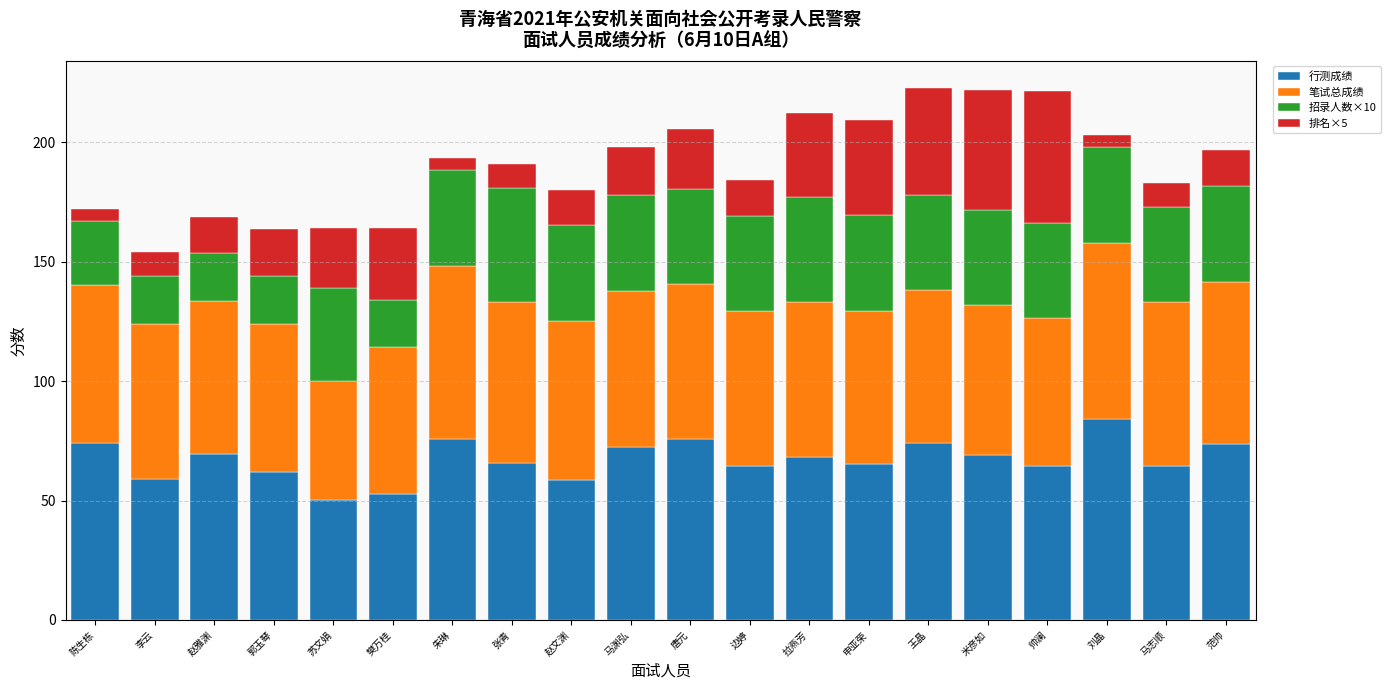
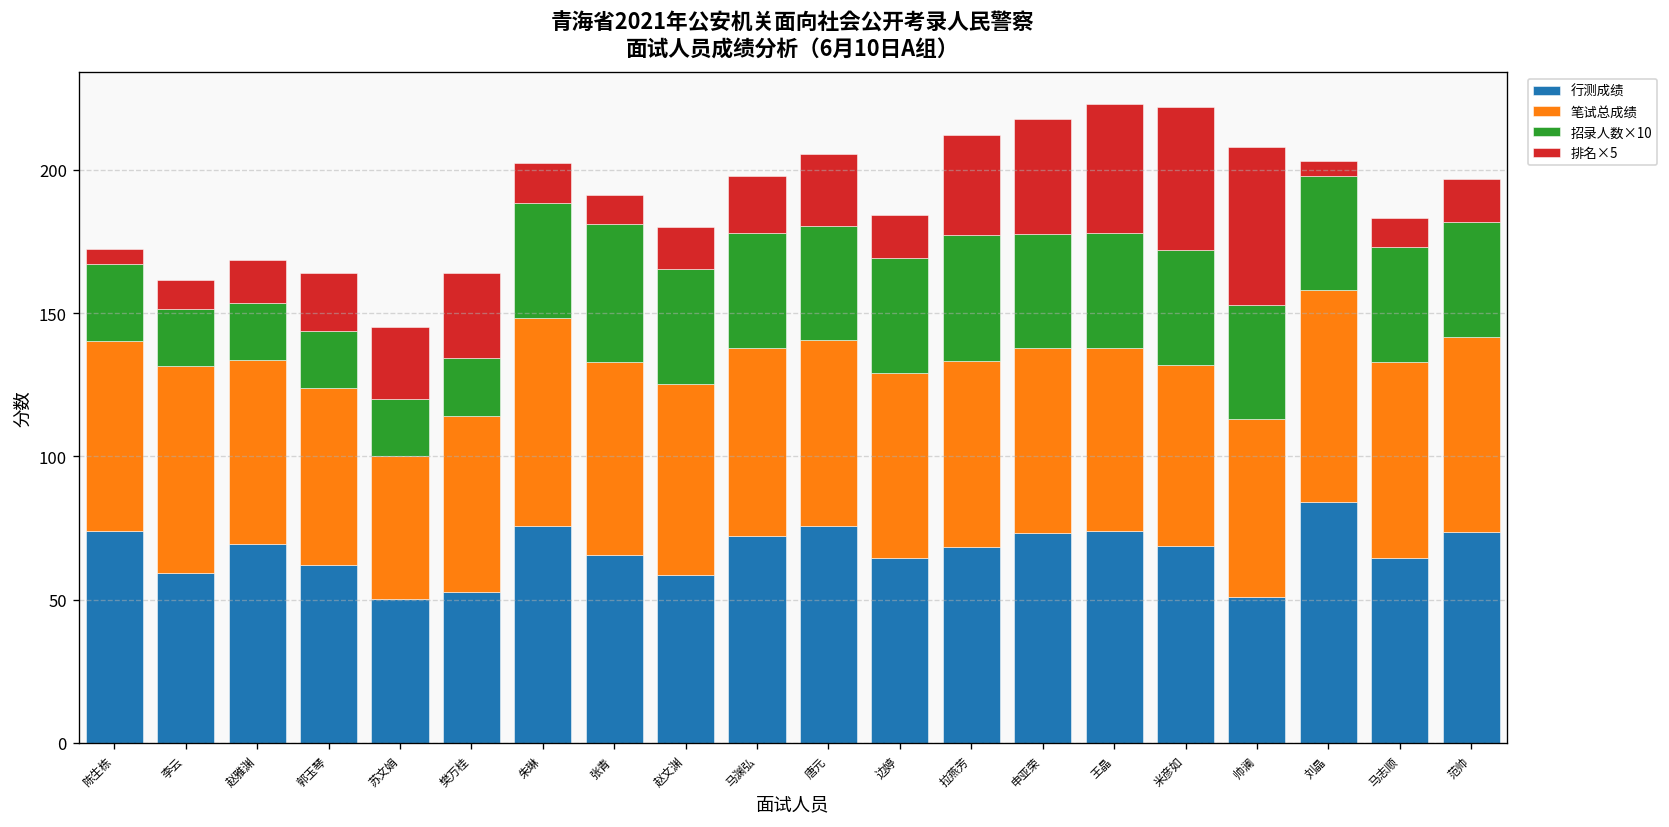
笔试总成绩, 李云: 65 -> 72
招录人数×10, 苏文娟: 39 -> 20
排名×5, 朱琳: 5 -> 14
行测成绩, 申亚荣: 65 -> 73
行测成绩, 帅澜: 64 -> 51
